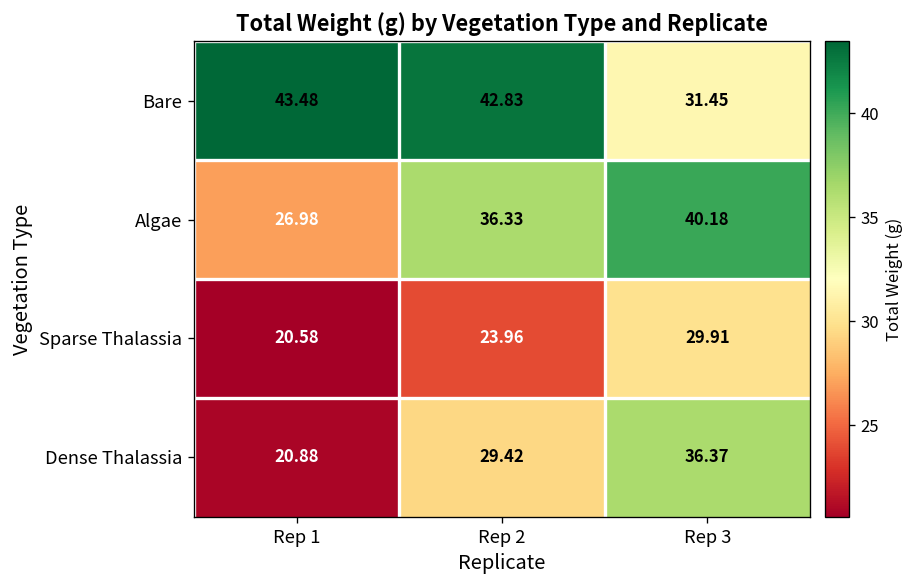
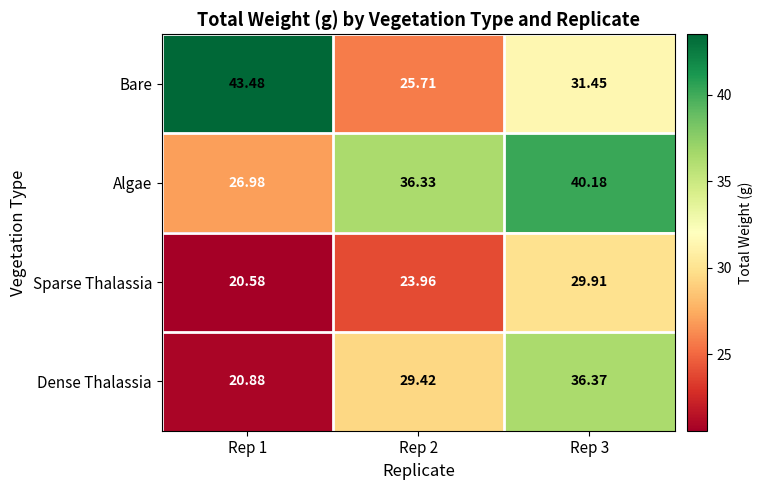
Bare, Rep 2: 42.83 -> 25.71
